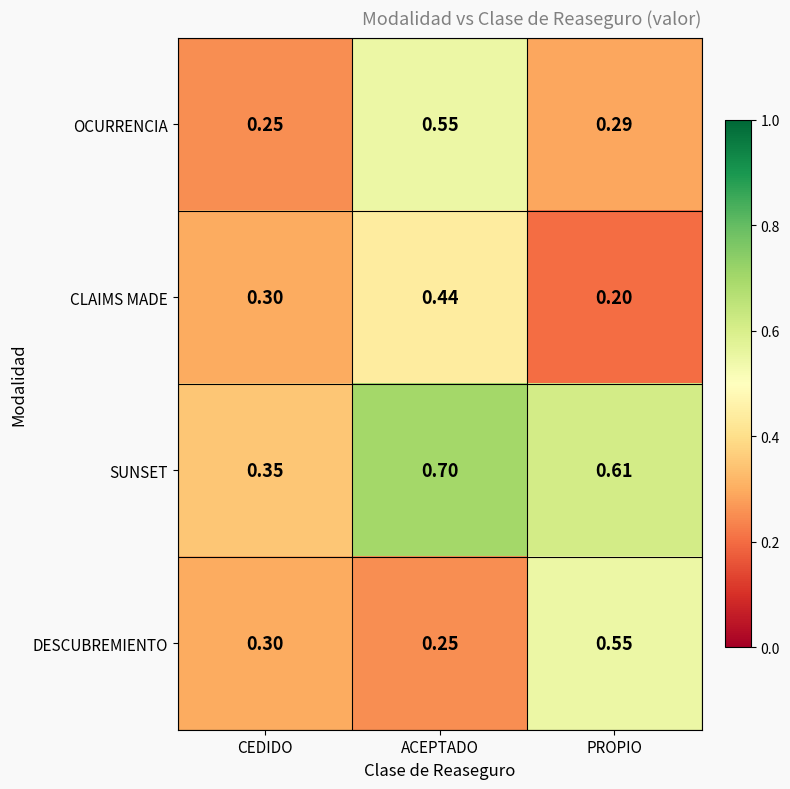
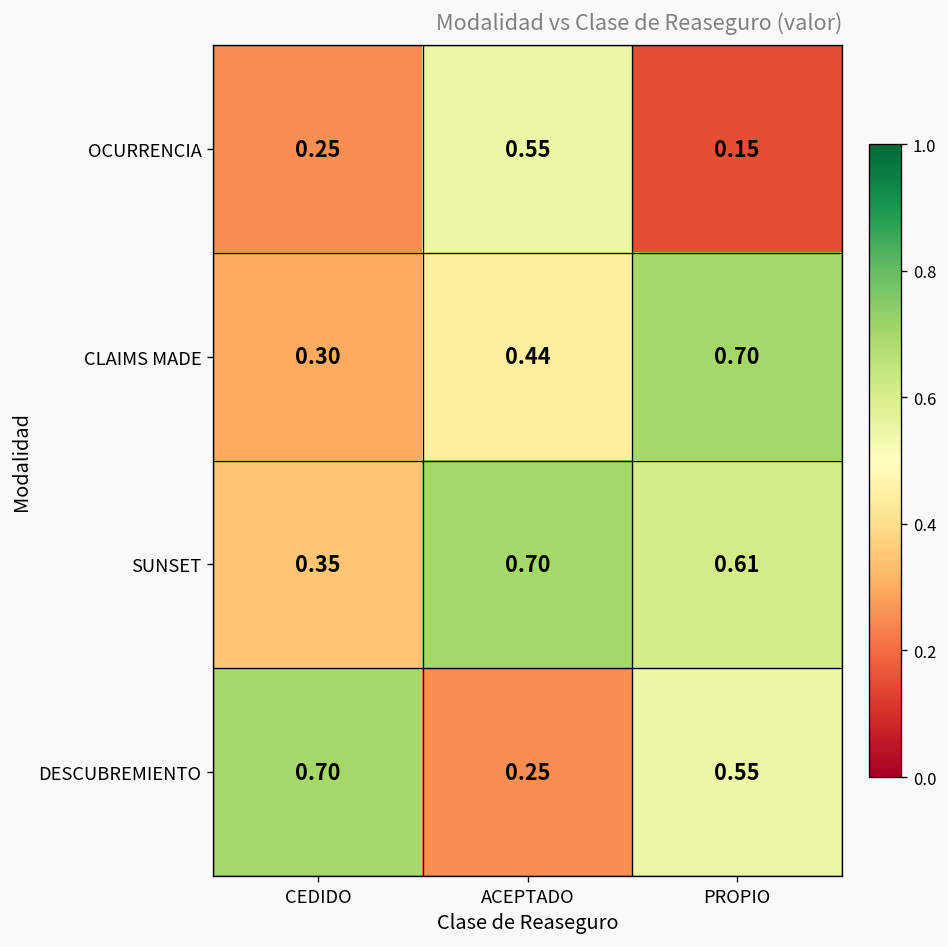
OCURRENCIA, PROPIO: 0.29 -> 0.15
CLAIMS MADE, PROPIO: 0.20 -> 0.70
DESCUBREMIENTO, CEDIDO: 0.30 -> 0.70
